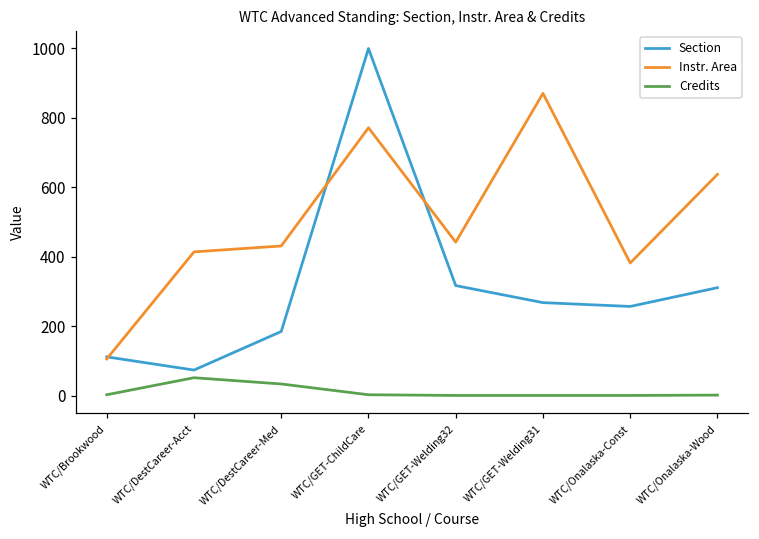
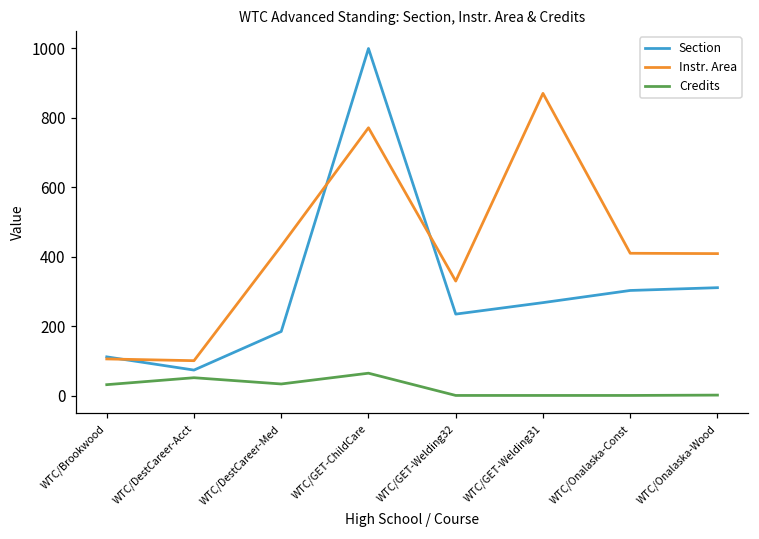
Credits, WTC/Brookwood: 0 -> 30
Instr. Area, WTC/DestCareer-Acct: 410 -> 100
Credits, WTC/GET-ChildCare: 0 -> 70
Section, WTC/GET-Welding32: 320 -> 240
Instr. Area, WTC/GET-Welding32: 440 -> 330
Section, WTC/Onalaska-Const: 260 -> 300
Instr. Area, WTC/Onalaska-Const: 380 -> 410
Instr. Area, WTC/Onalaska-Wood: 640 -> 410
